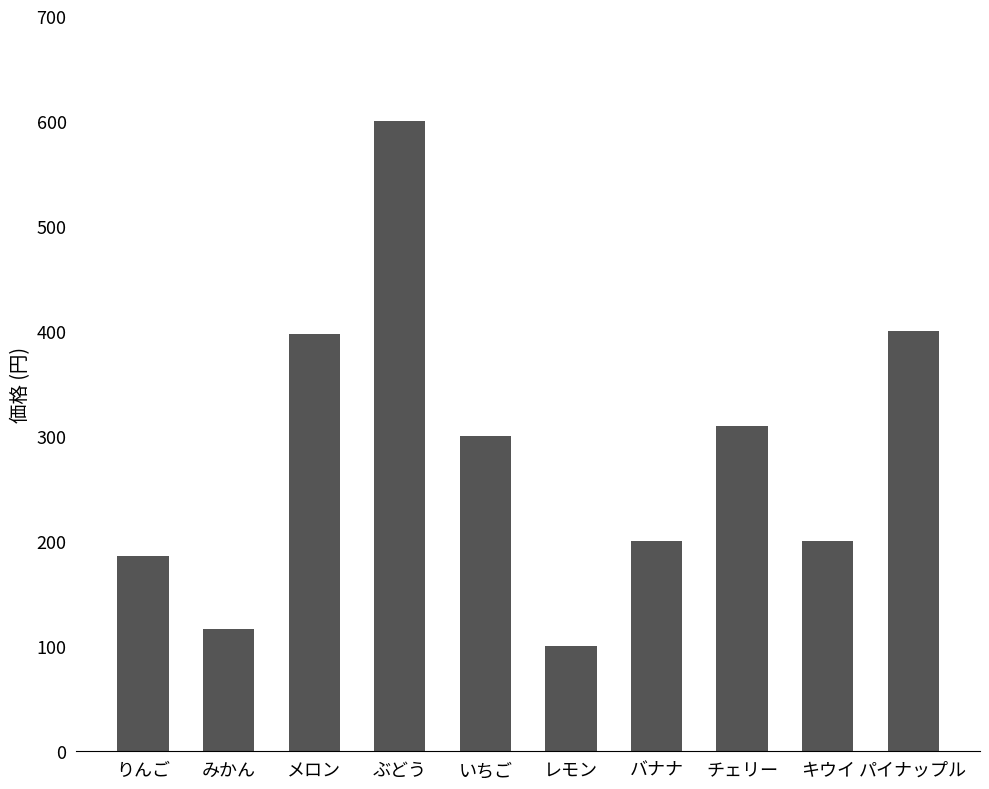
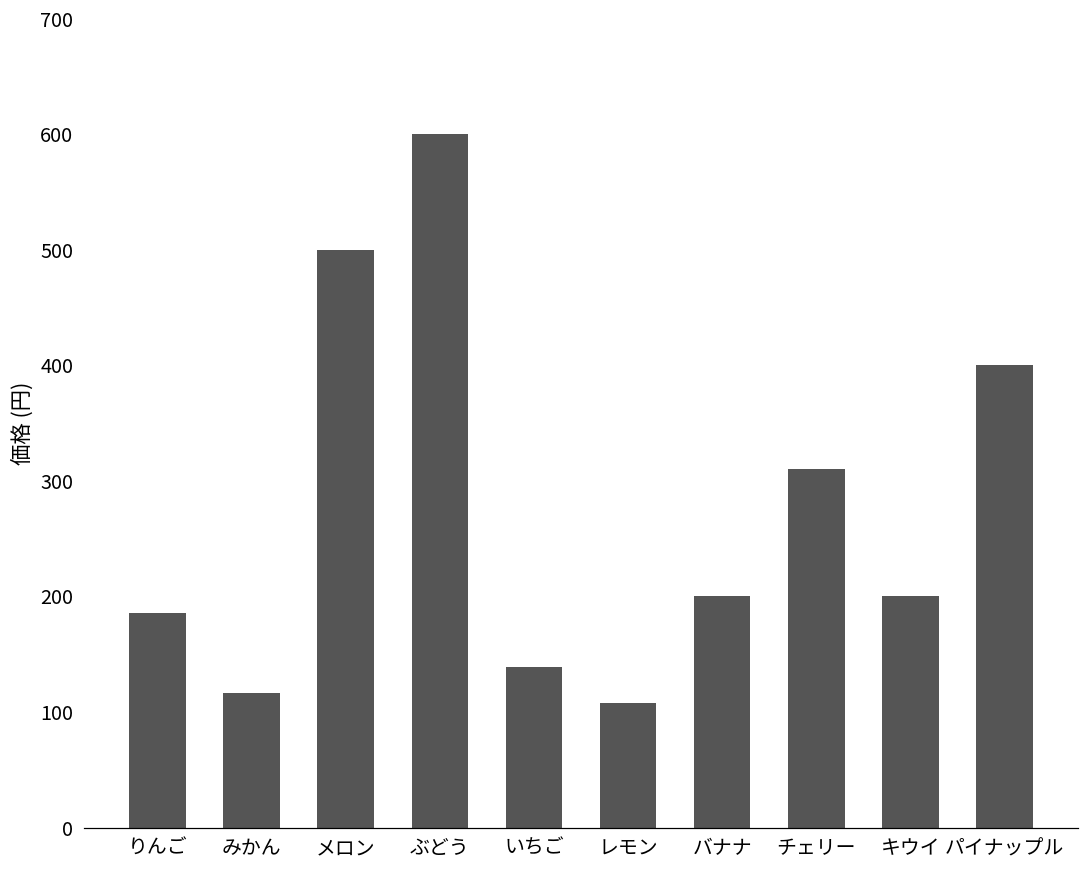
メロン: 397 -> 500
いちご: 300 -> 139
レモン: 100 -> 108
